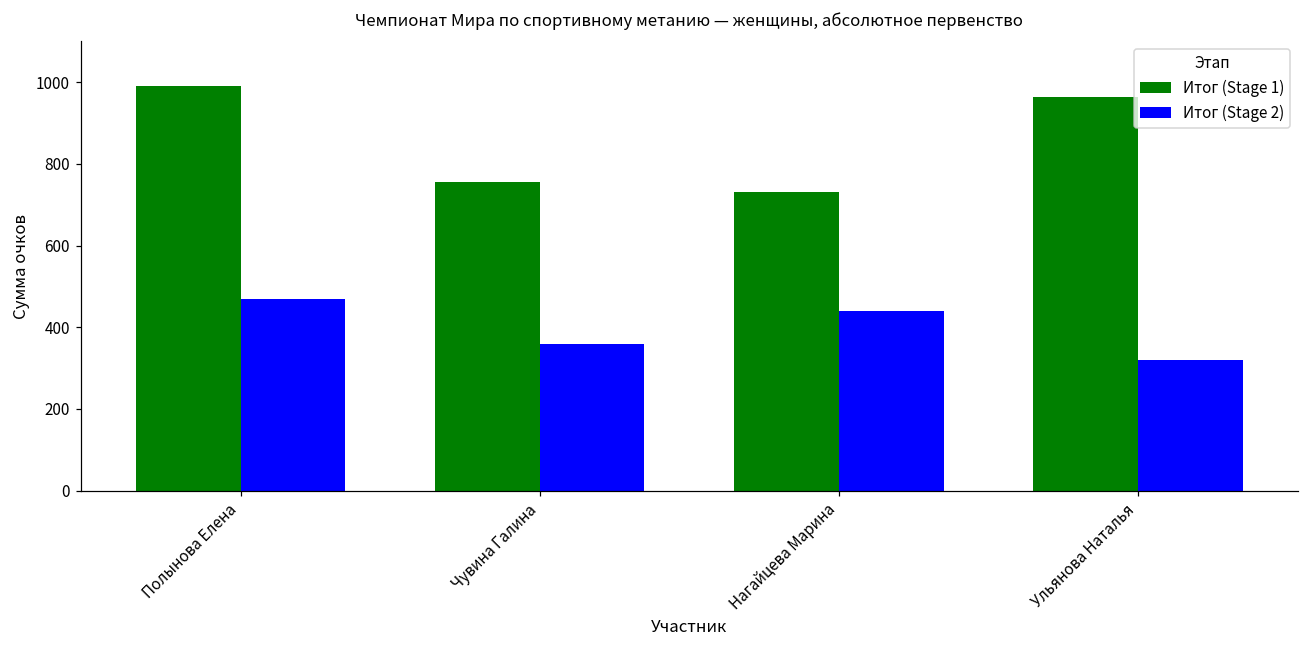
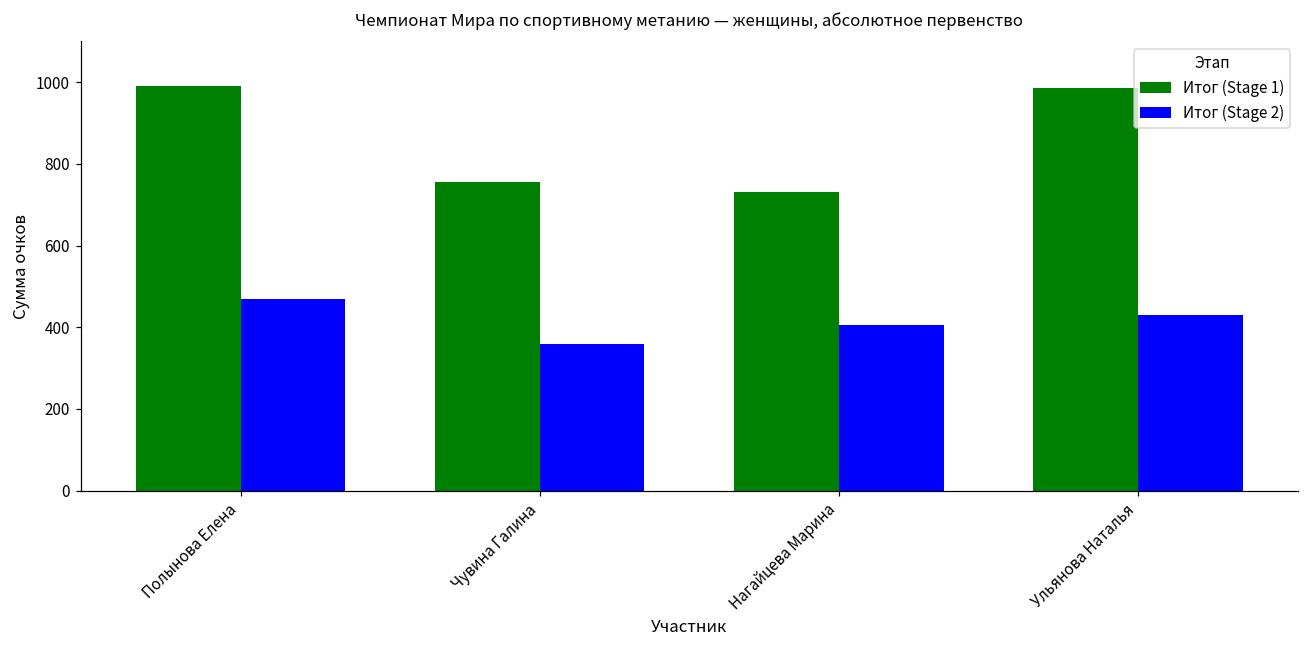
Итог (Stage 2), Нагайцева Марина: 440 -> 410
Итог (Stage 1), Ульянова Наталья: 970 -> 990
Итог (Stage 2), Ульянова Наталья: 320 -> 430
